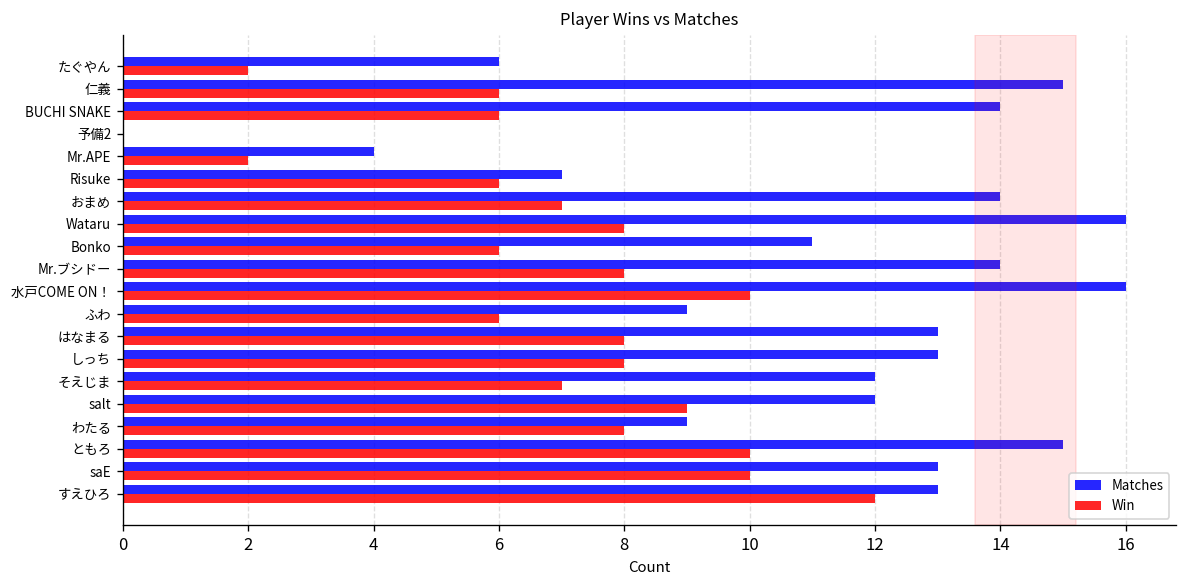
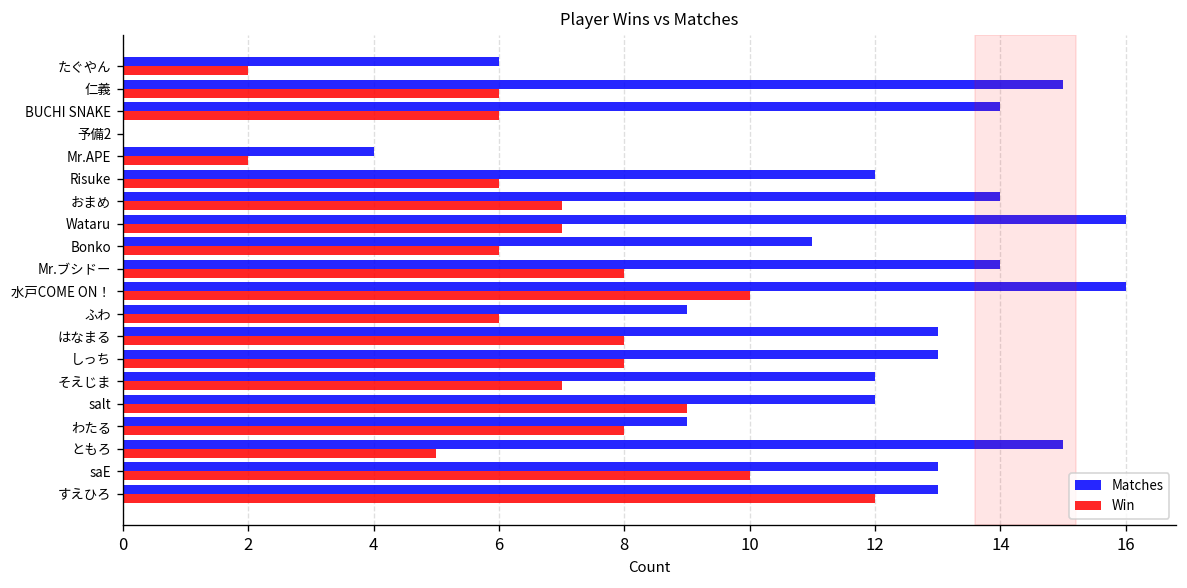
Matches, Risuke: 7 -> 12
Win, Wataru: 8 -> 7
Win, ともろ: 10 -> 5
